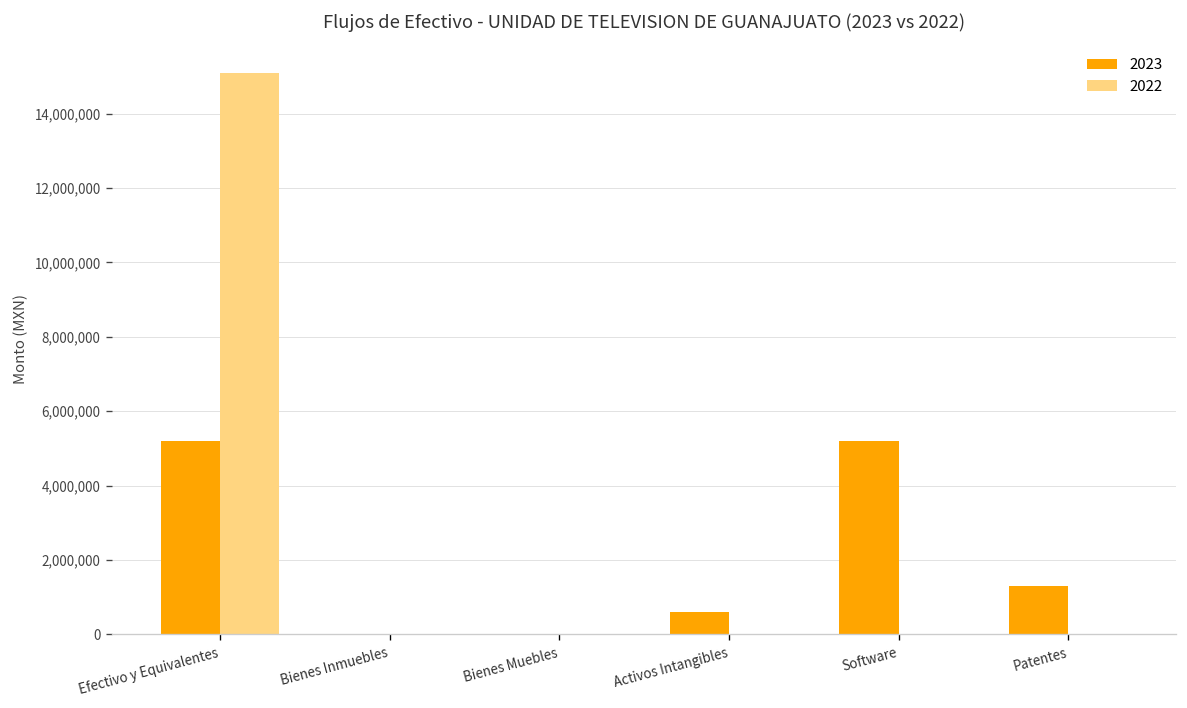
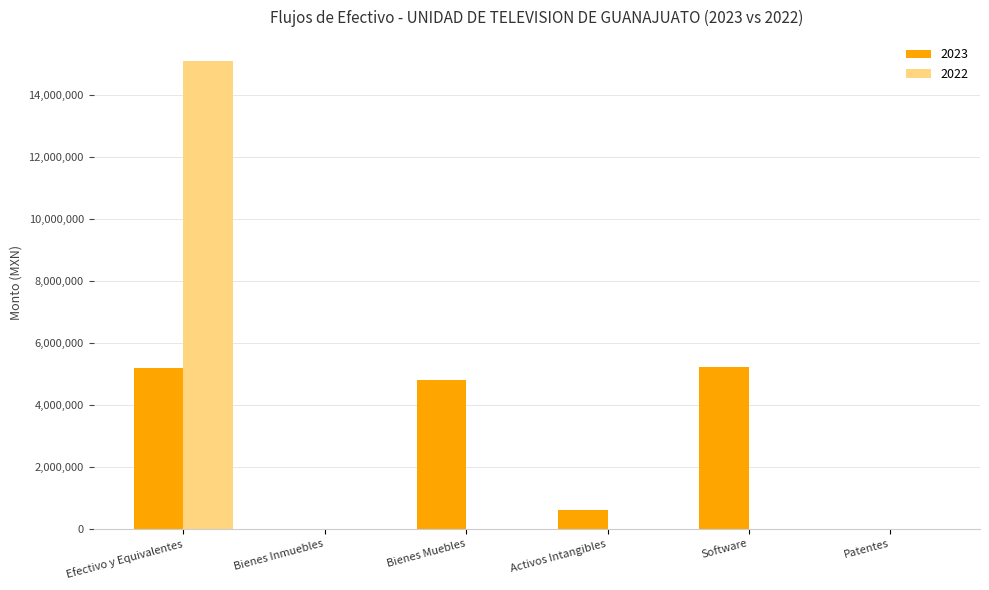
2023, Bienes Muebles: 0 -> 4,800,000
2023, Patentes: 1,300,000 -> 0
